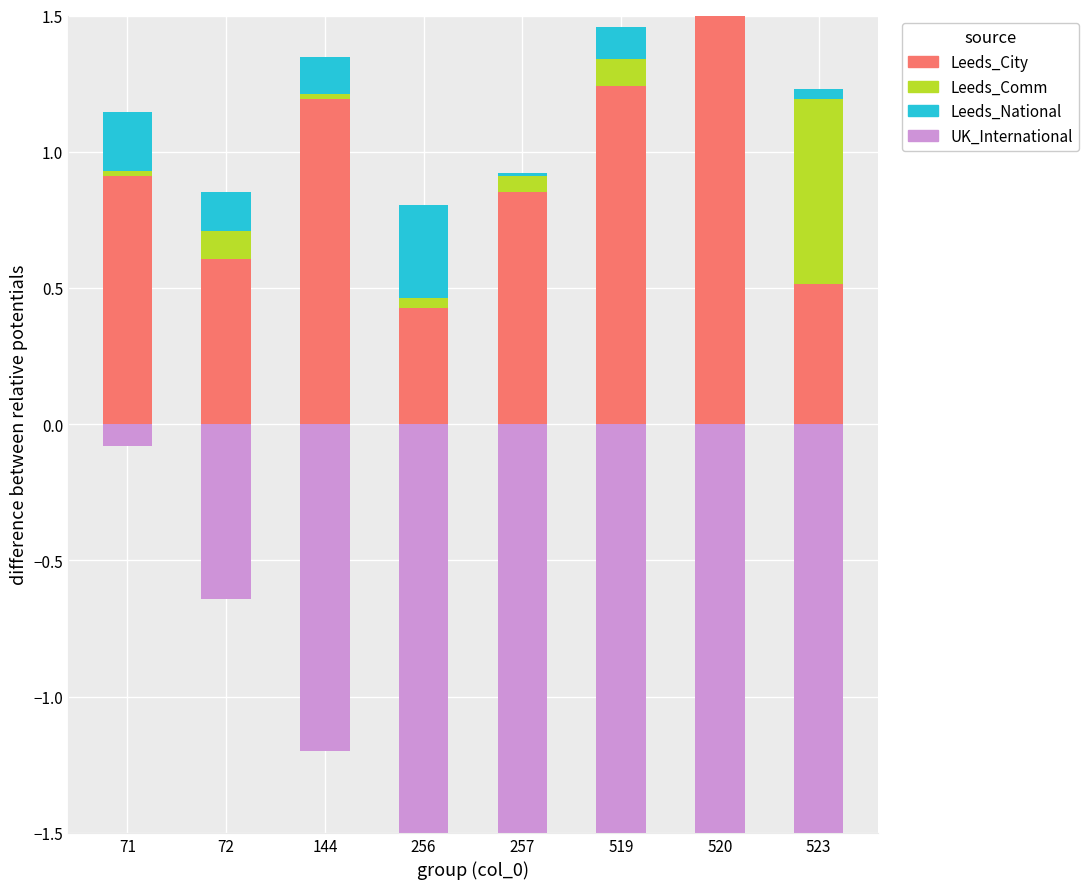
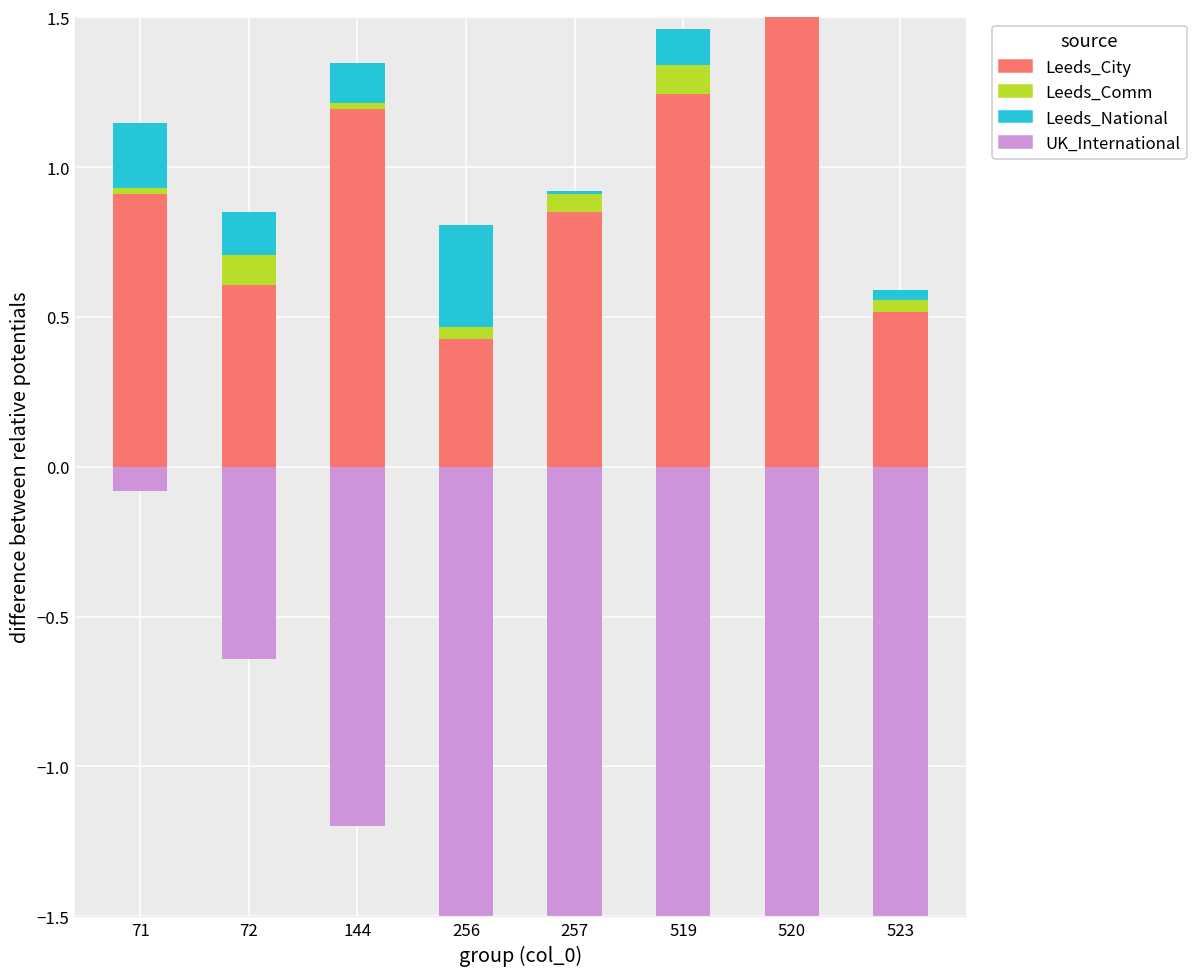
Leeds_Comm, 523: 0.68 -> 0.04
